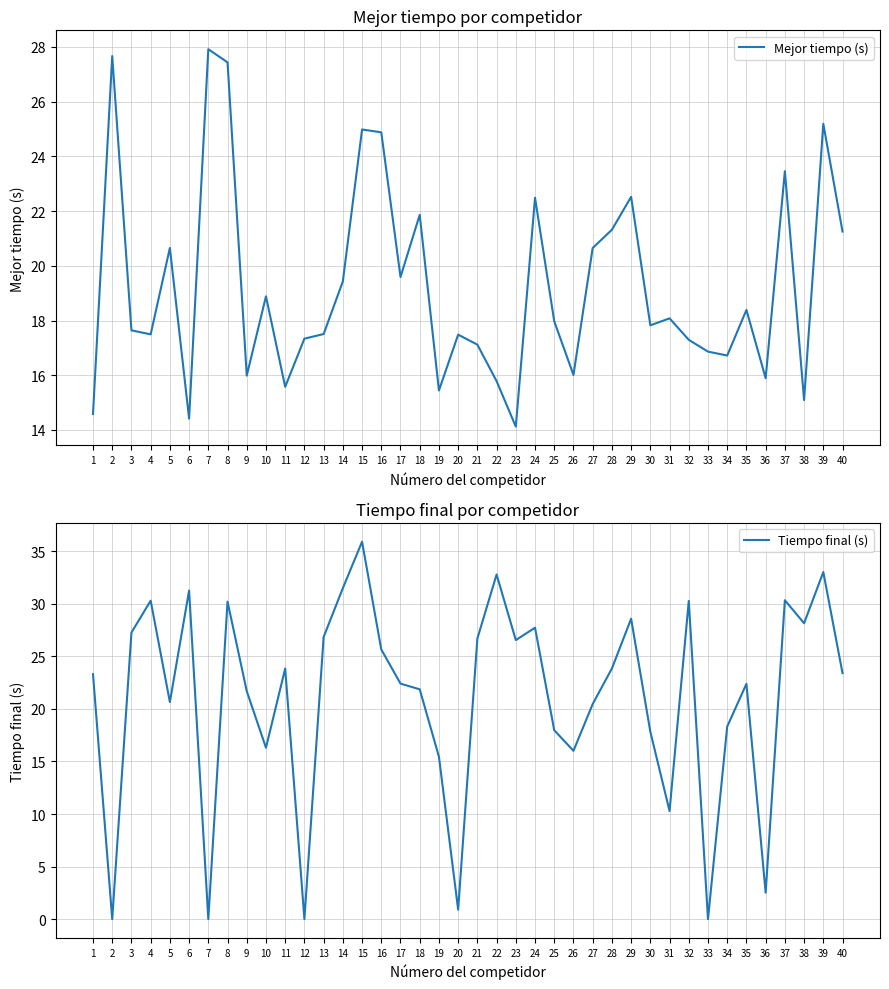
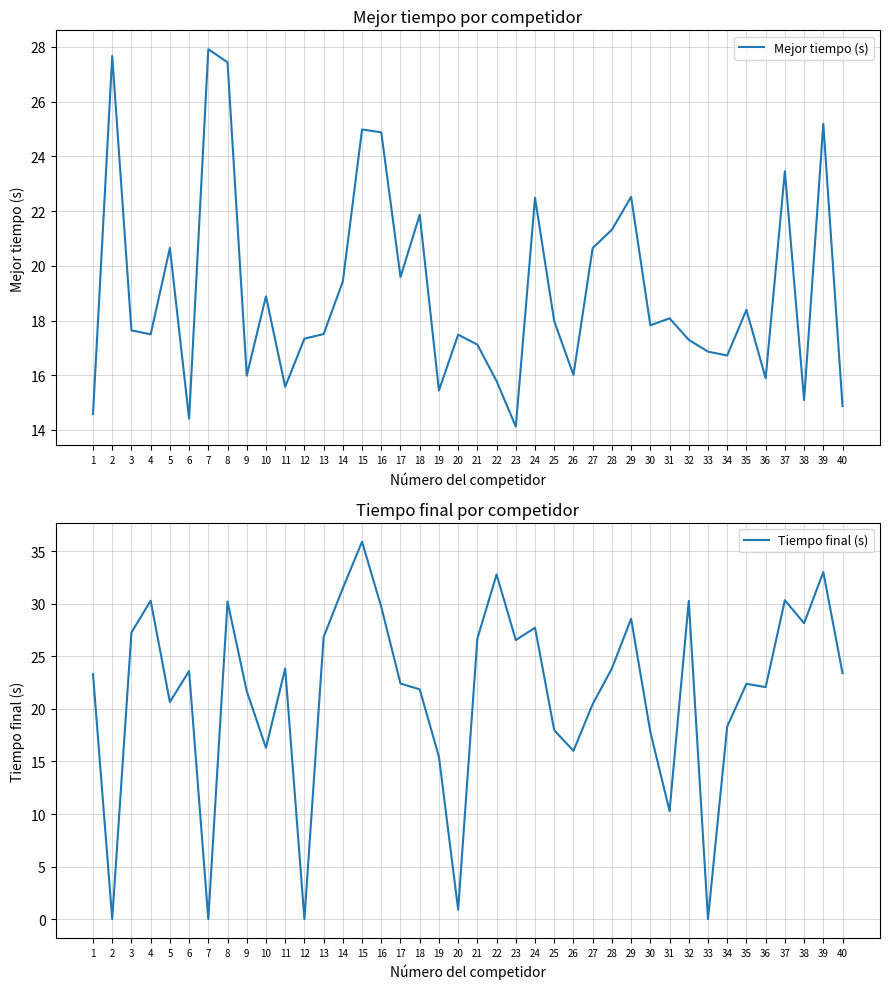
Mejor tiempo por competidor, 40: 21.3 -> 14.9
Tiempo final por competidor, 6: 31.3 -> 23.6
Tiempo final por competidor, 16: 25.7 -> 29.7
Tiempo final por competidor, 36: 2.5 -> 22.1
